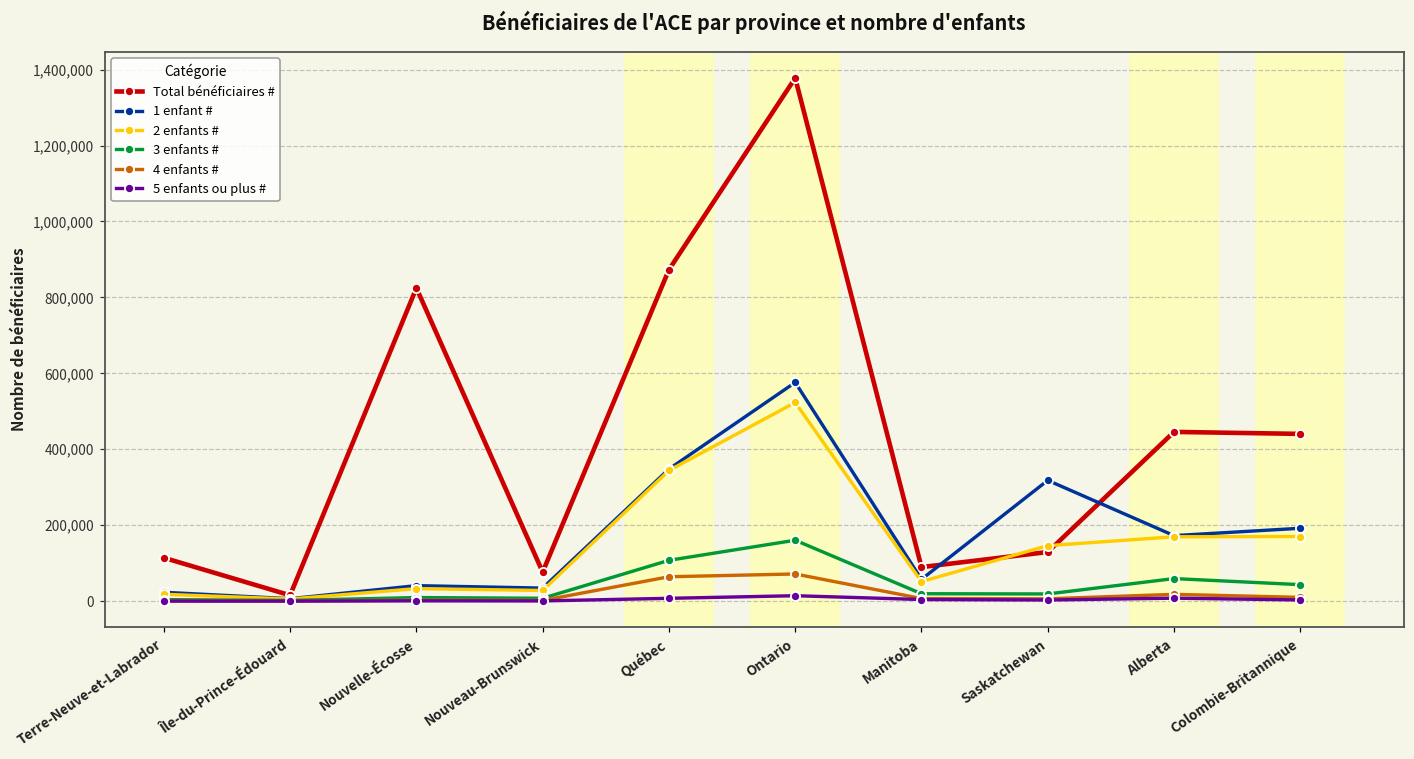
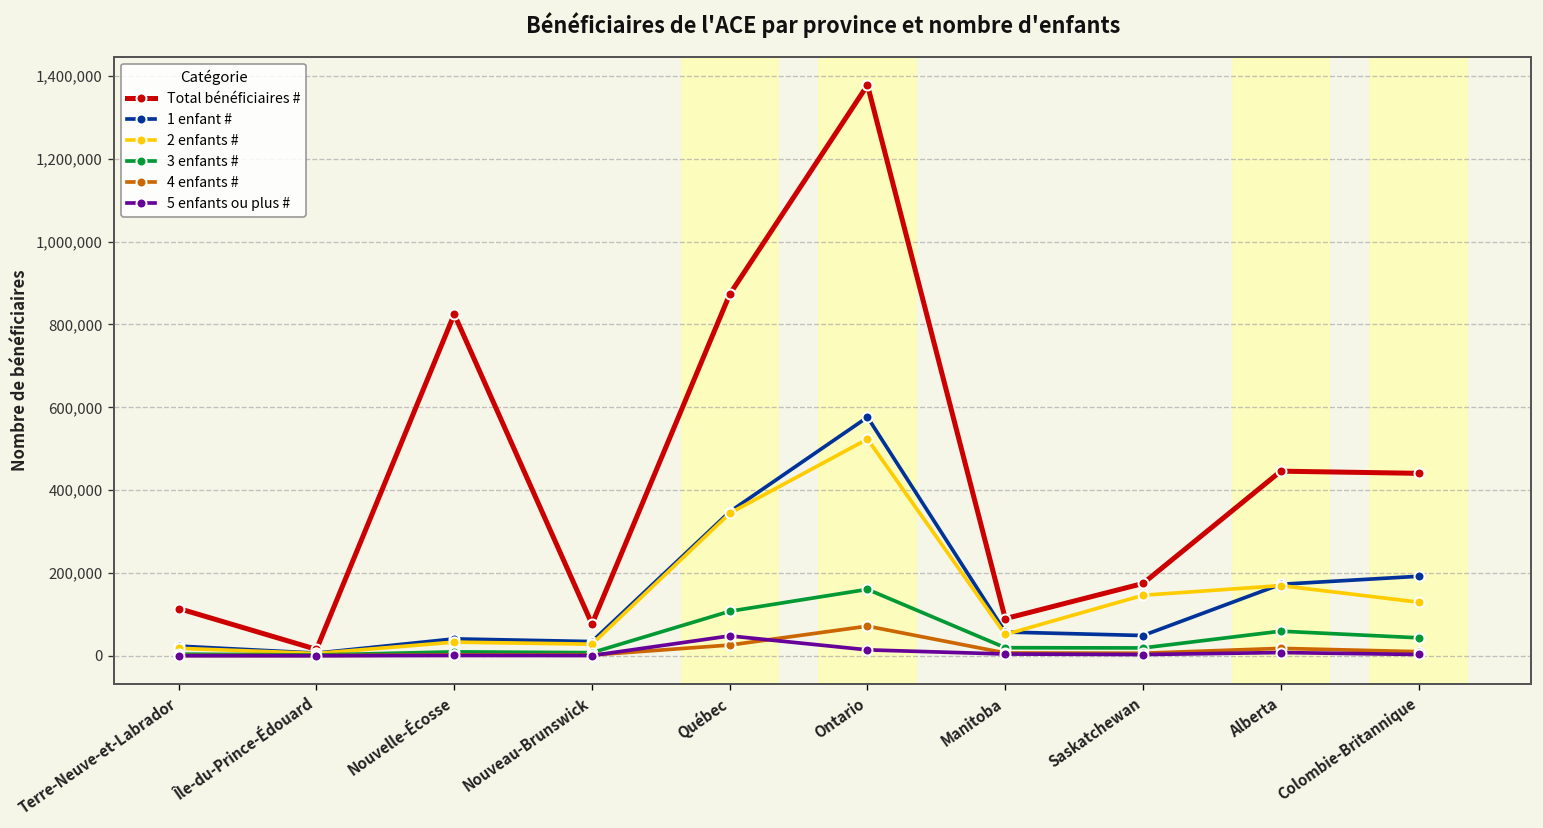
4 enfants #, Québec: 60,000 -> 30,000
5 enfants ou plus #, Québec: 10,000 -> 50,000
Total bénéficiaires #, Saskatchewan: 130,000 -> 170,000
1 enfant #, Saskatchewan: 320,000 -> 50,000
2 enfants #, Colombie-Britannique: 170,000 -> 130,000
